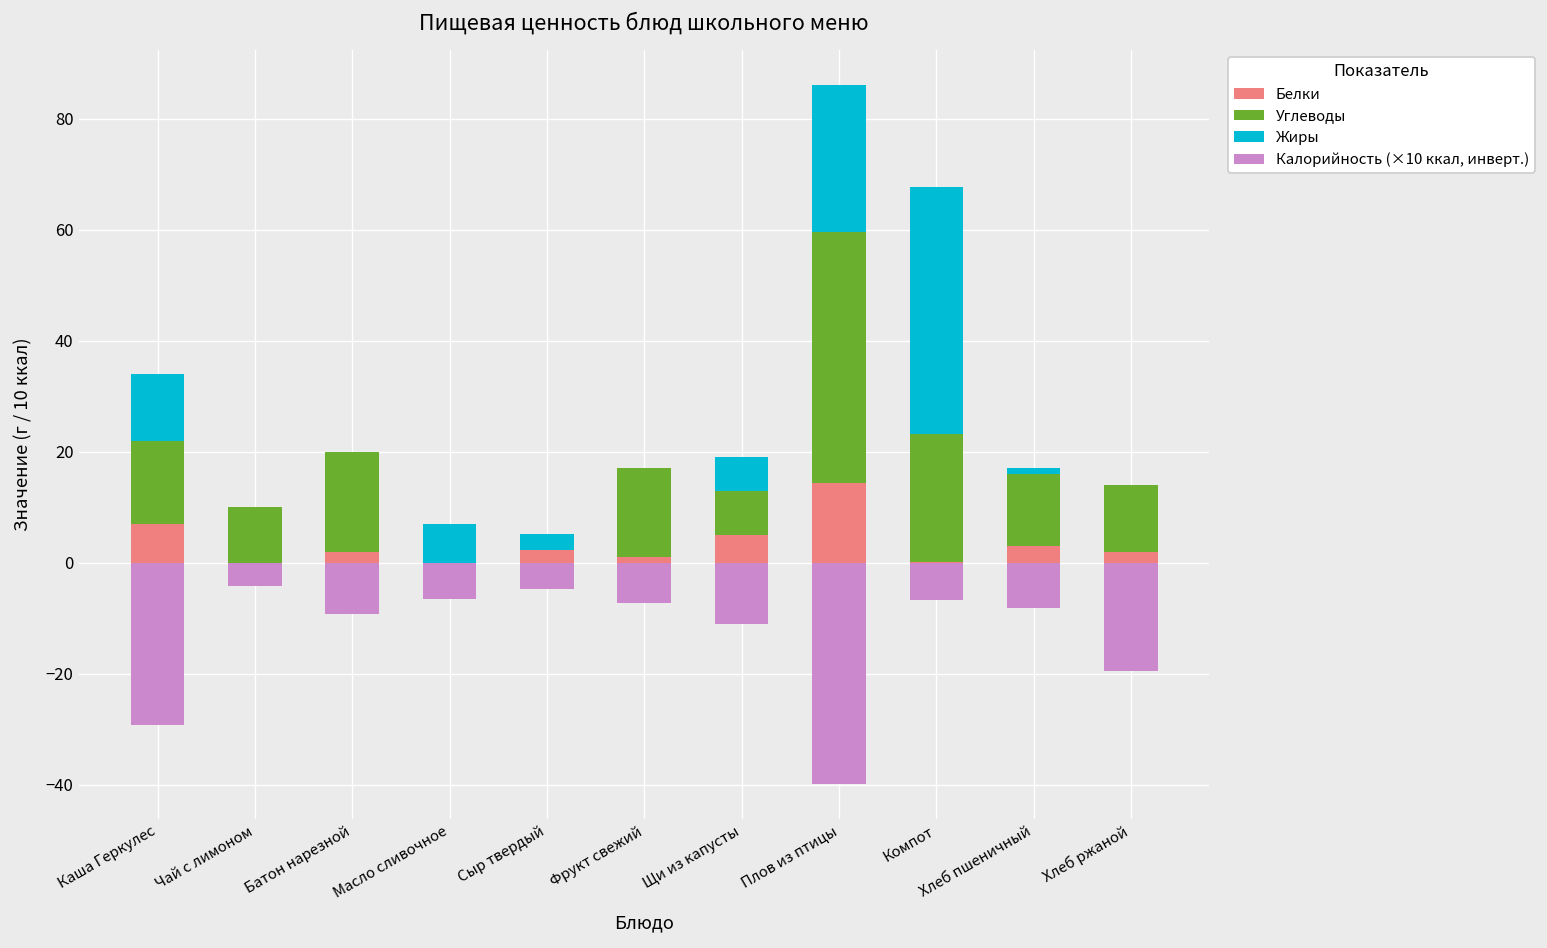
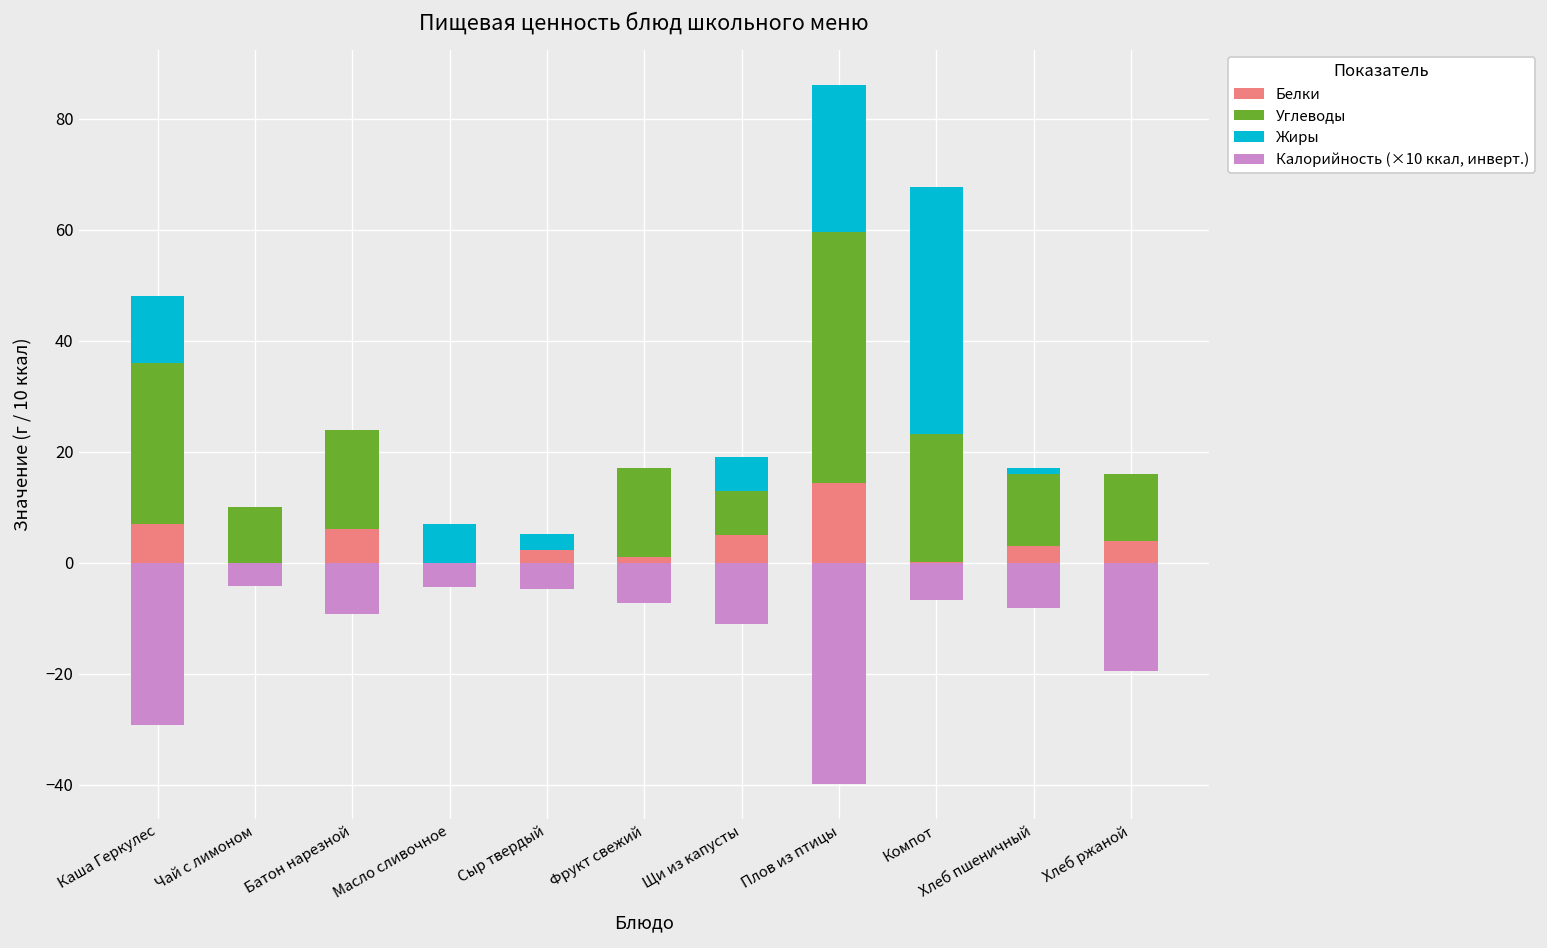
Углеводы, Каша Геркулес: 15 -> 29
Белки, Батон нарезной: 2 -> 6
Калорийность (×10 ккал, инверт.), Масло сливочное: -7 -> -4
Белки, Хлеб ржаной: 2 -> 4
